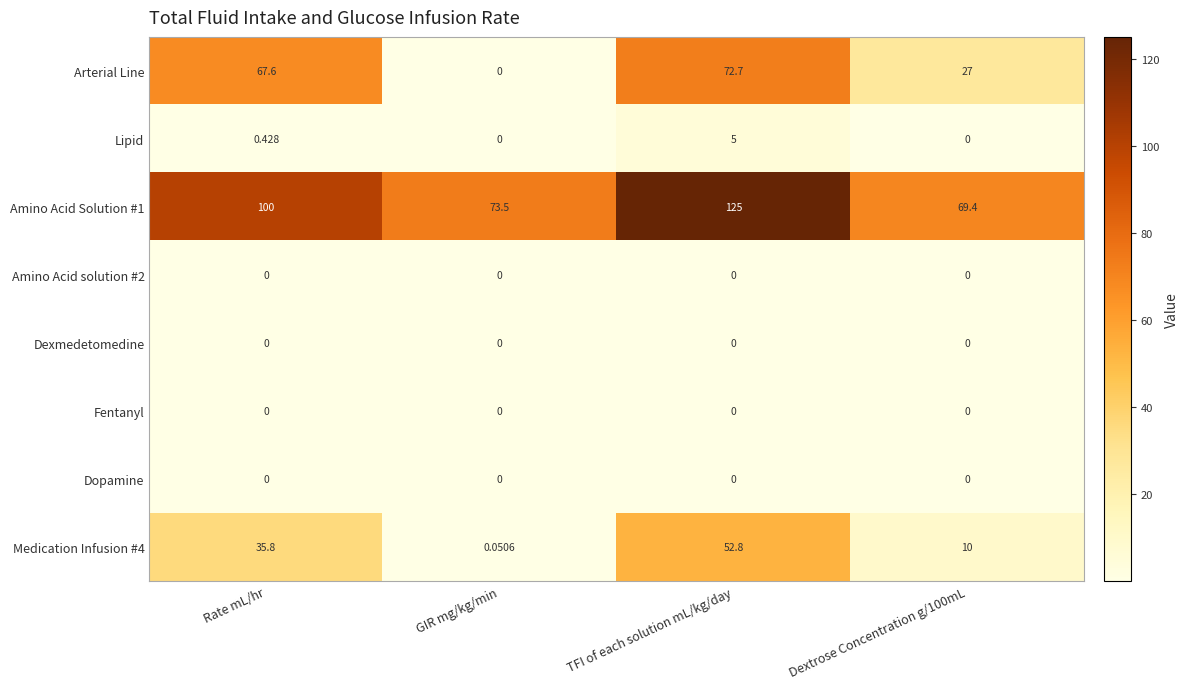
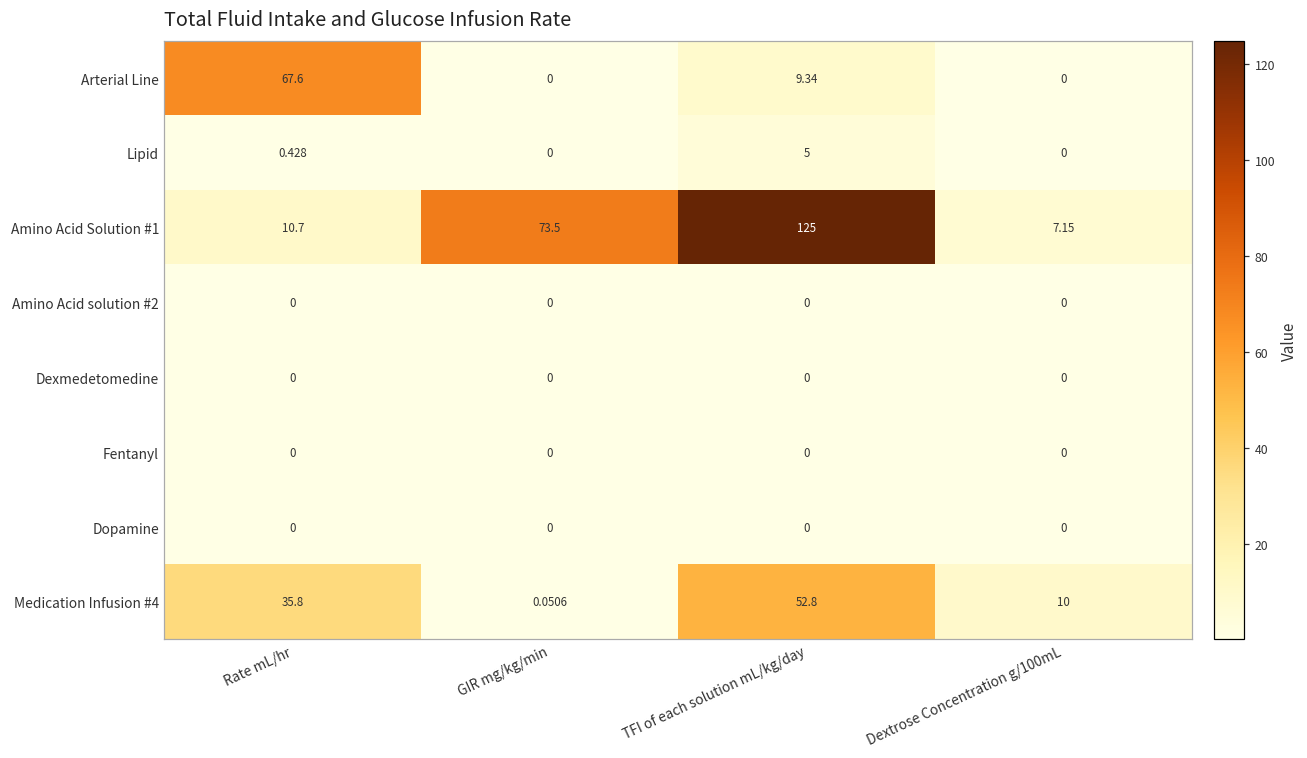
Arterial Line, TFI of each solution mL/kg/day: 72.7 -> 9.34
Arterial Line, Dextrose Concentration g/100mL: 27 -> 0
Amino Acid Solution #1, Rate mL/hr: 100 -> 10.7
Amino Acid Solution #1, Dextrose Concentration g/100mL: 69.4 -> 7.15
